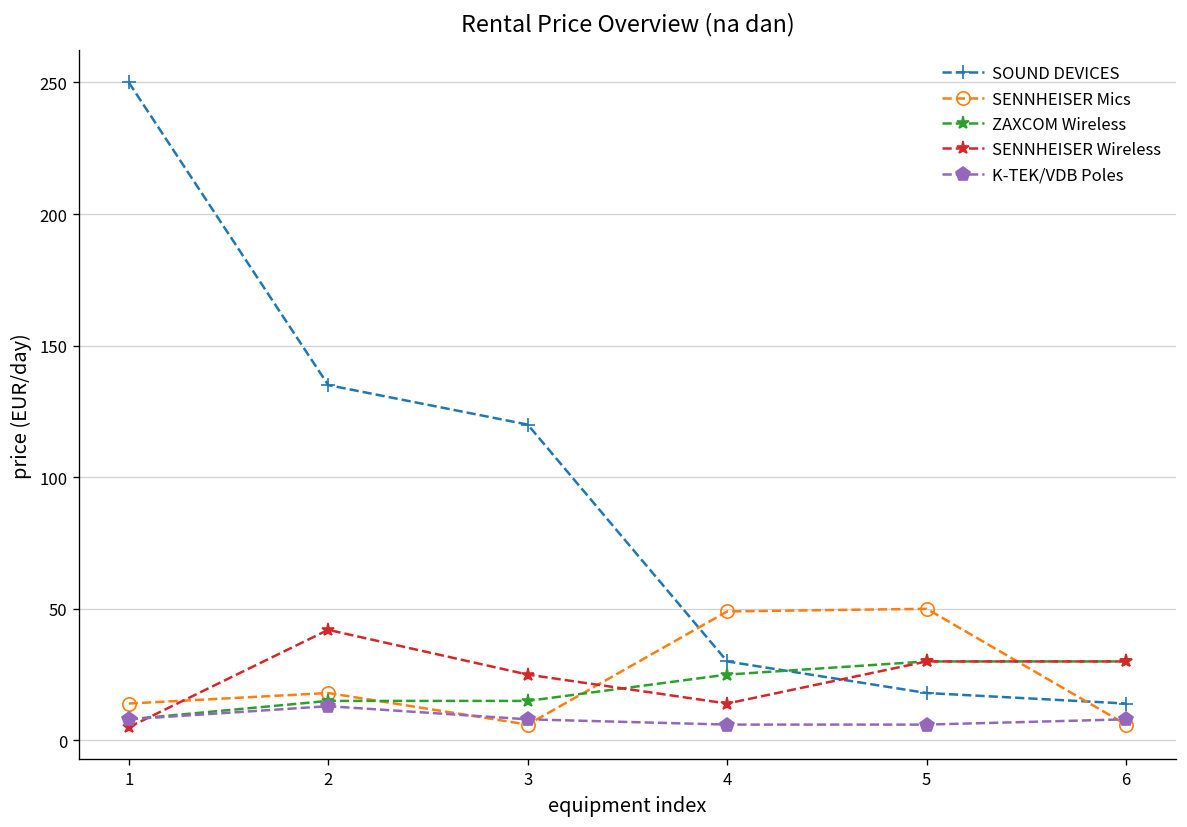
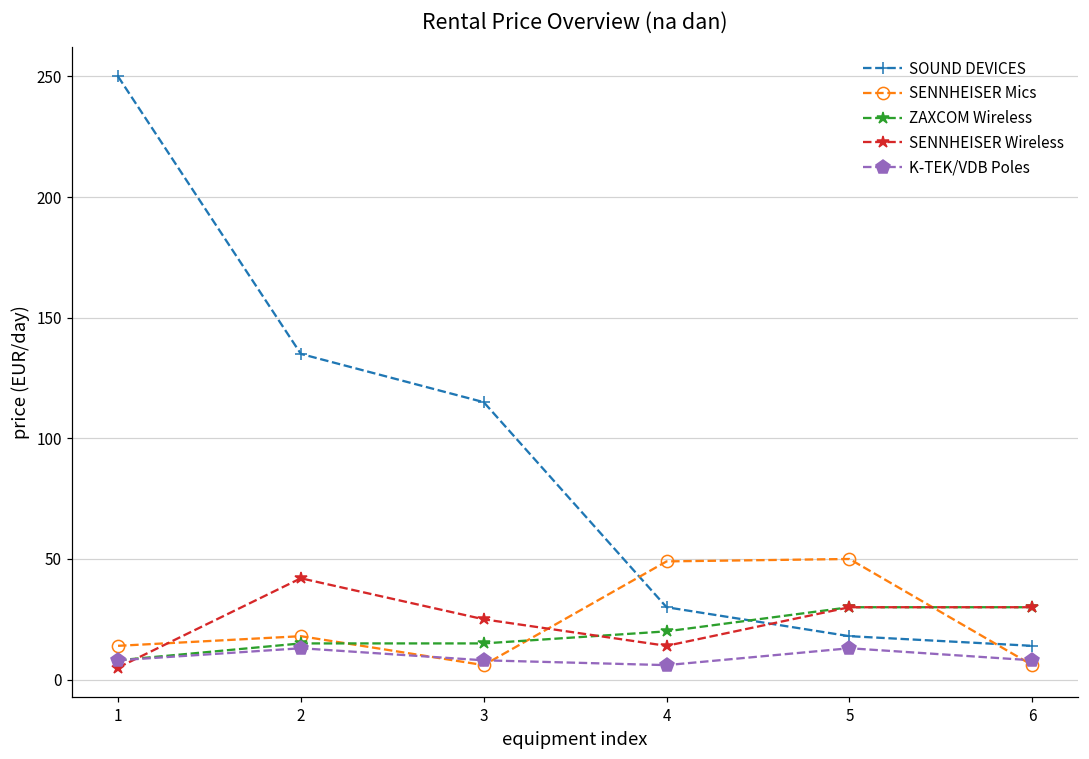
SOUND DEVICES, 3: 120 -> 115
ZAXCOM Wireless, 4: 25 -> 20
K-TEK/VDB Poles, 5: 6 -> 13
